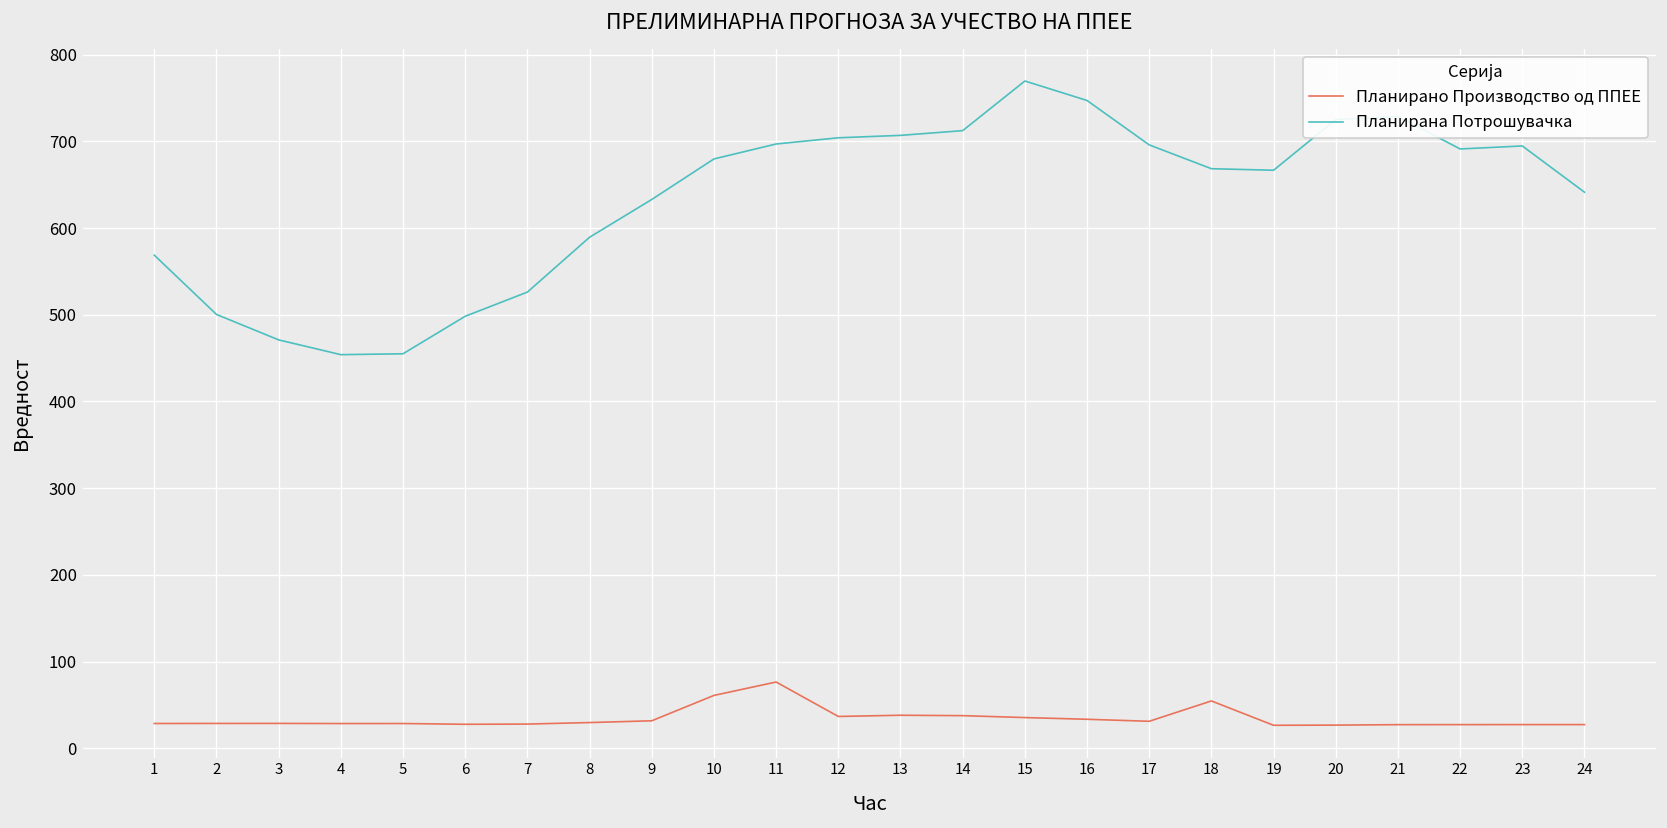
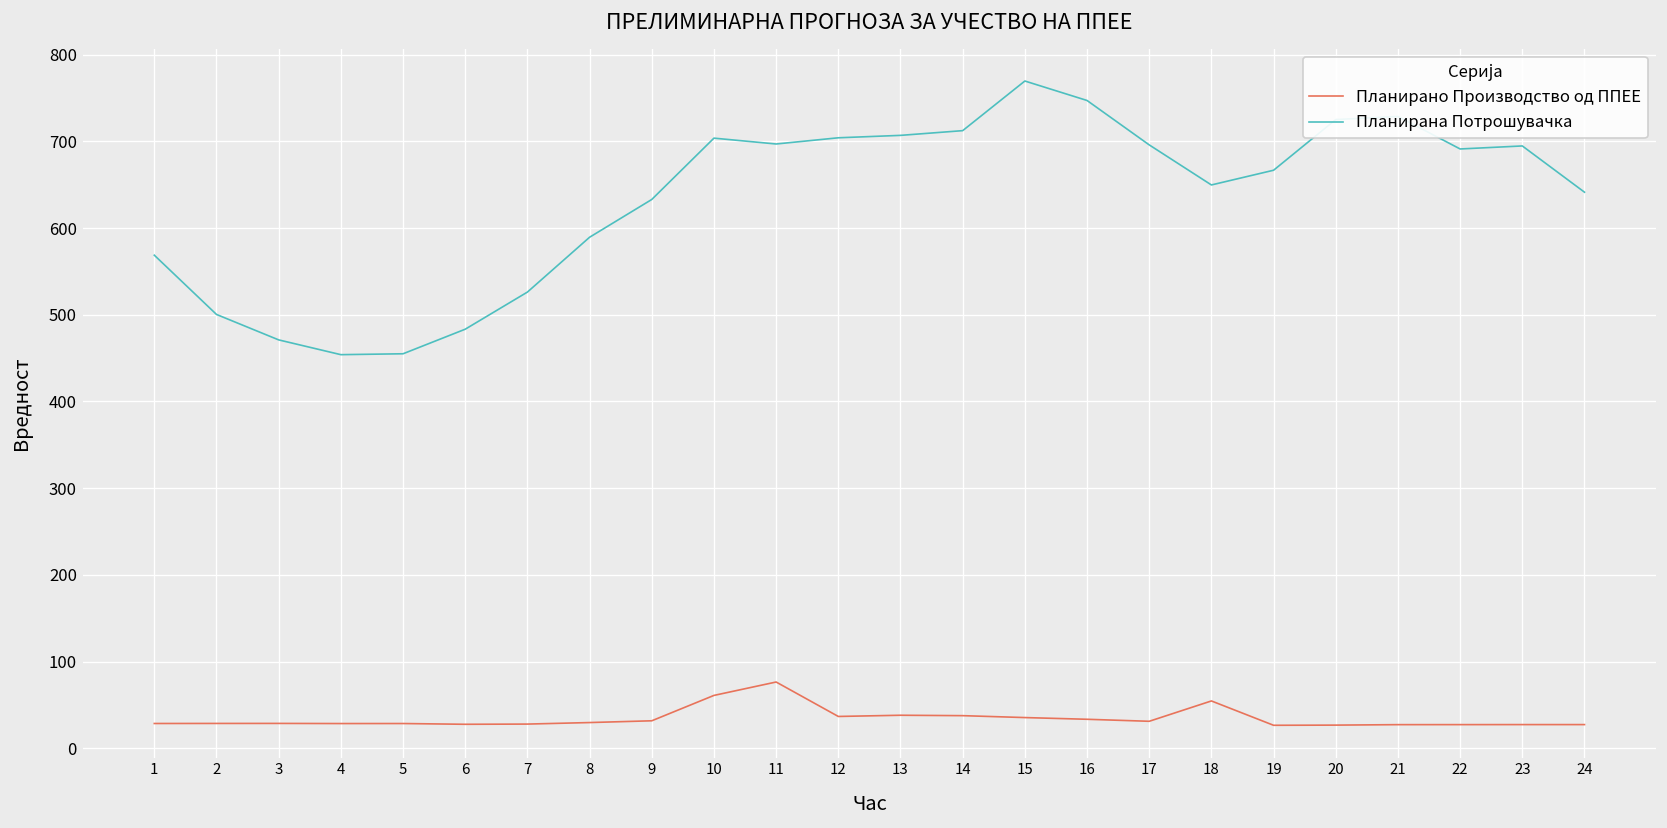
Планирана Потрошувачка, 6: 500 -> 480
Планирана Потрошувачка, 10: 680 -> 700
Планирана Потрошувачка, 18: 670 -> 650
